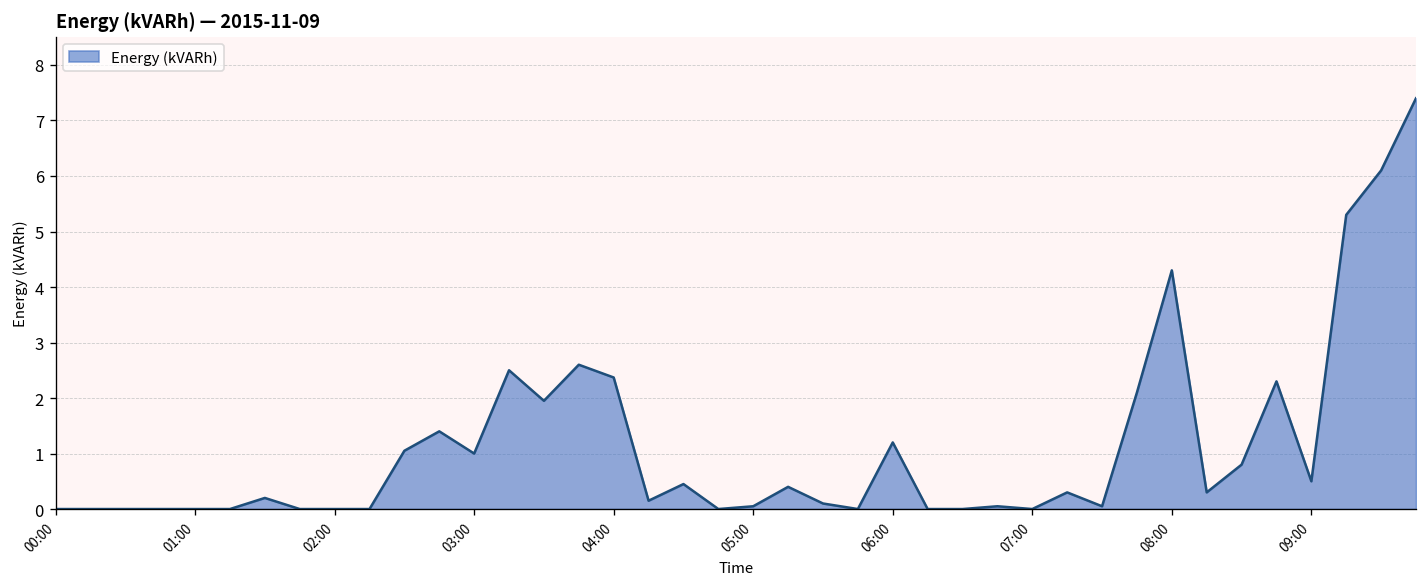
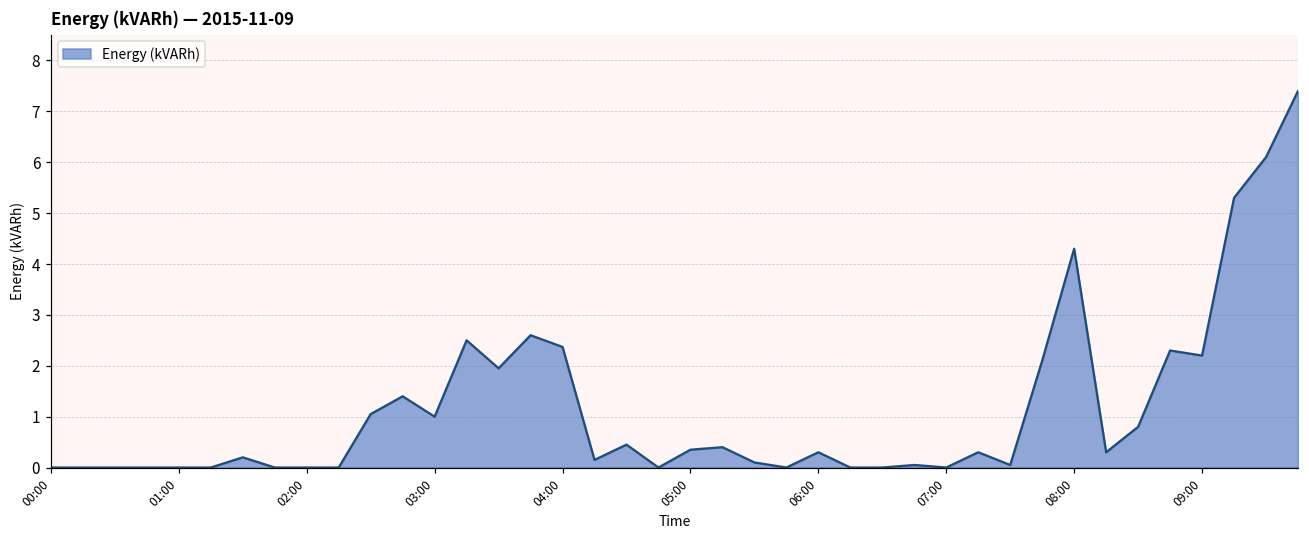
05:00: 0.1 -> 0.4
06:00: 1.2 -> 0.3
09:00: 0.5 -> 2.2
